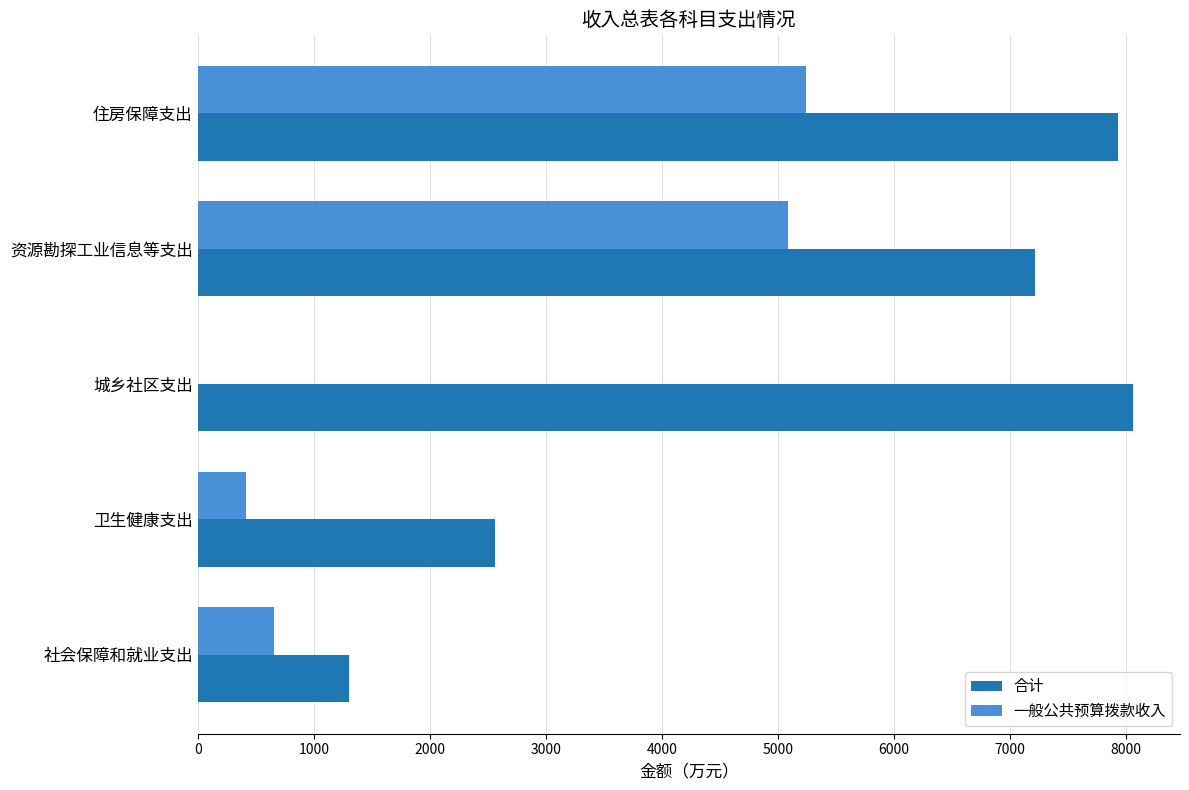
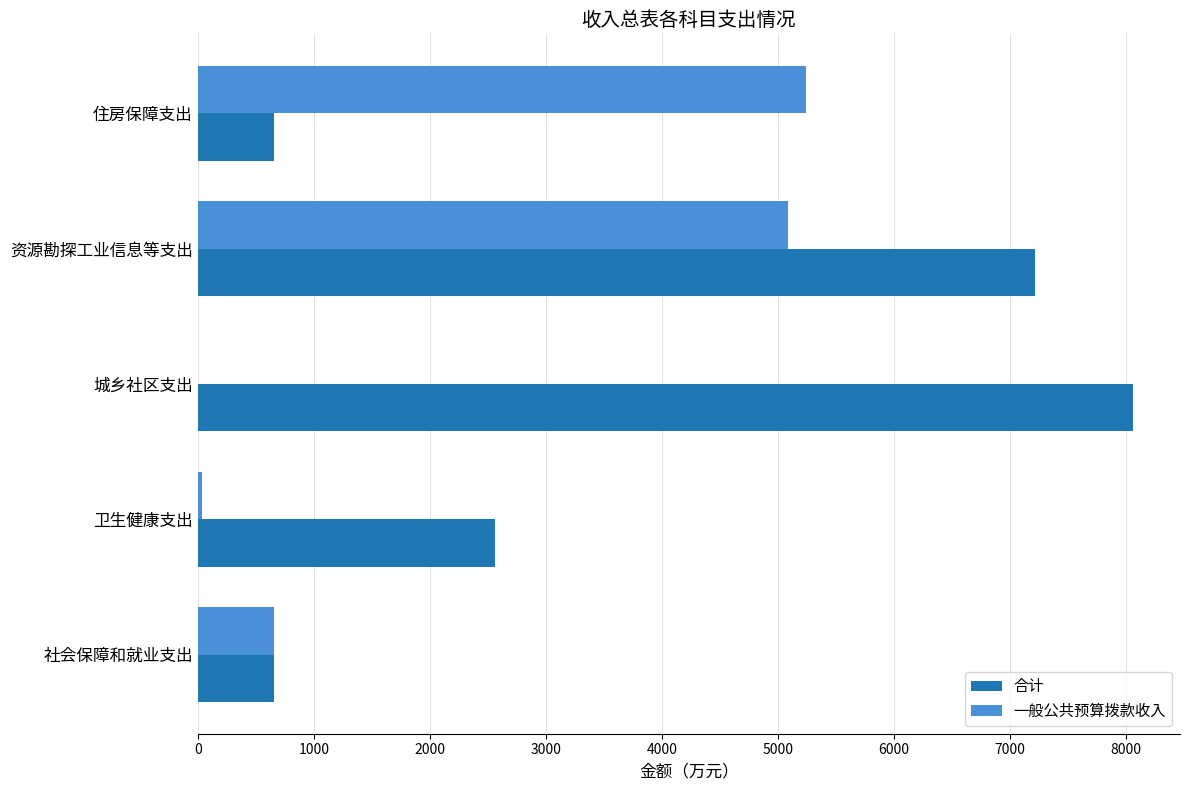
合计, 住房保障支出: 7930 -> 660
一般公共预算拨款收入, 卫生健康支出: 420 -> 40
合计, 社会保障和就业支出: 1300 -> 660
